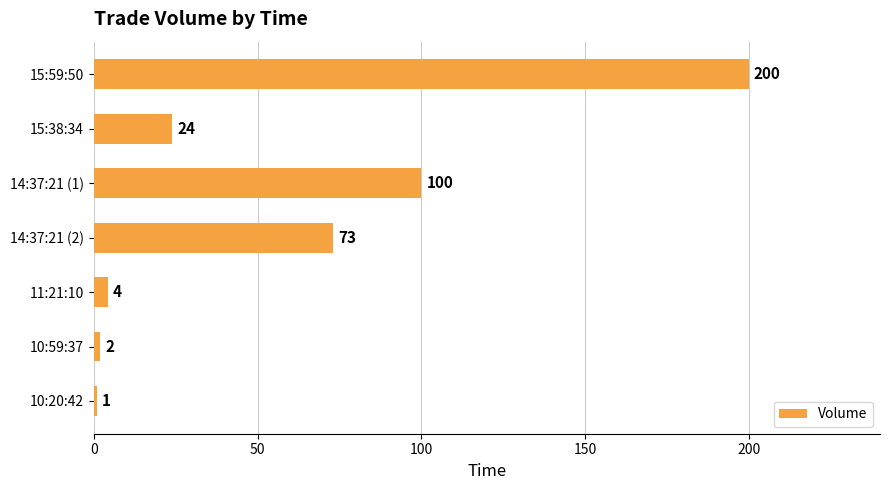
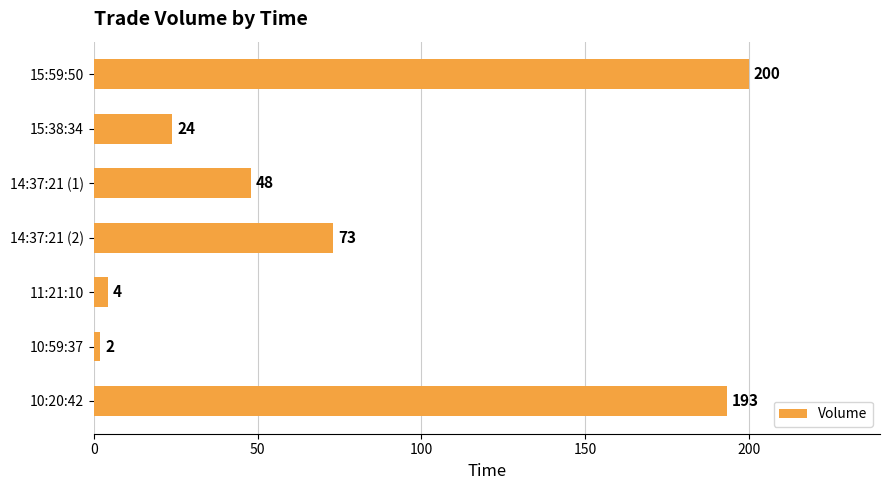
14:37:21 (1): 100 -> 48
10:20:42: 1 -> 193
